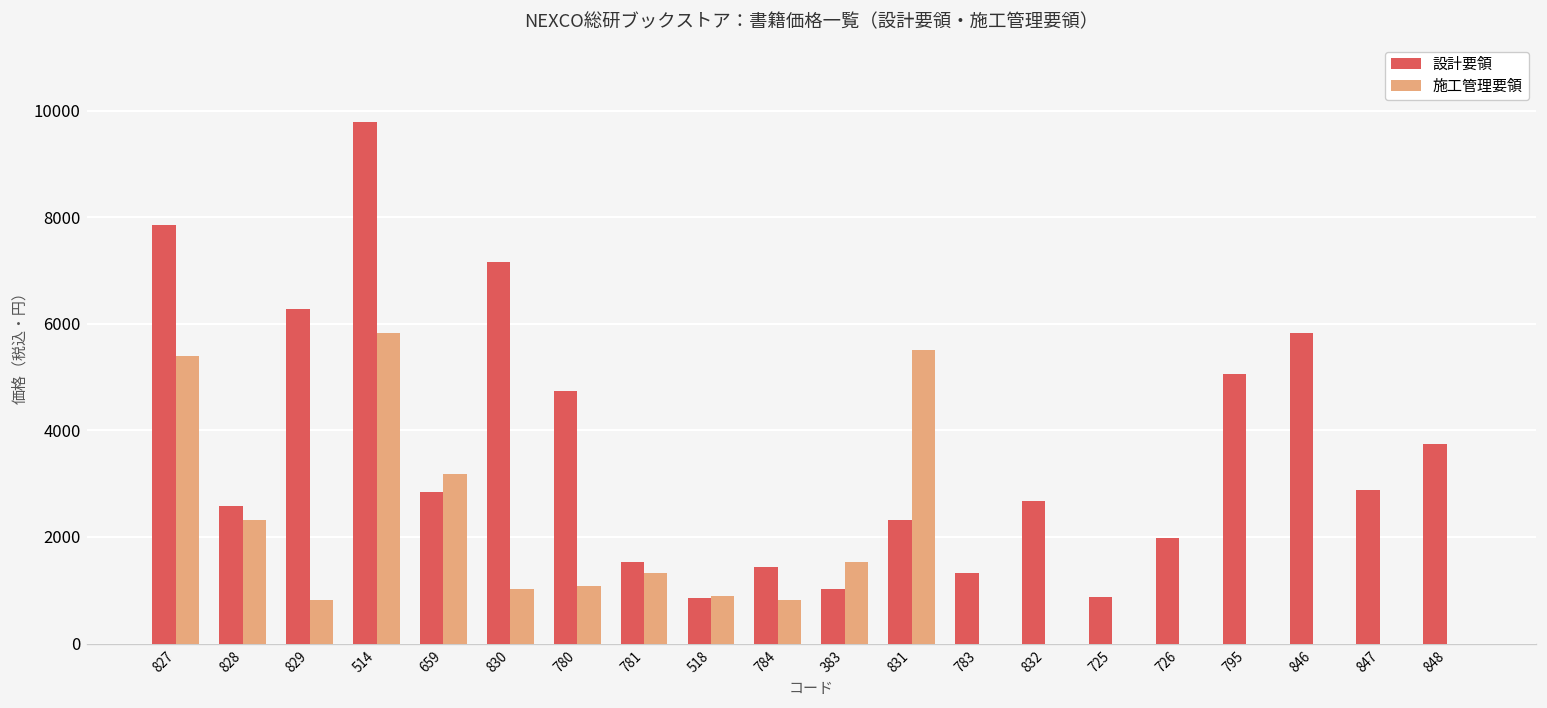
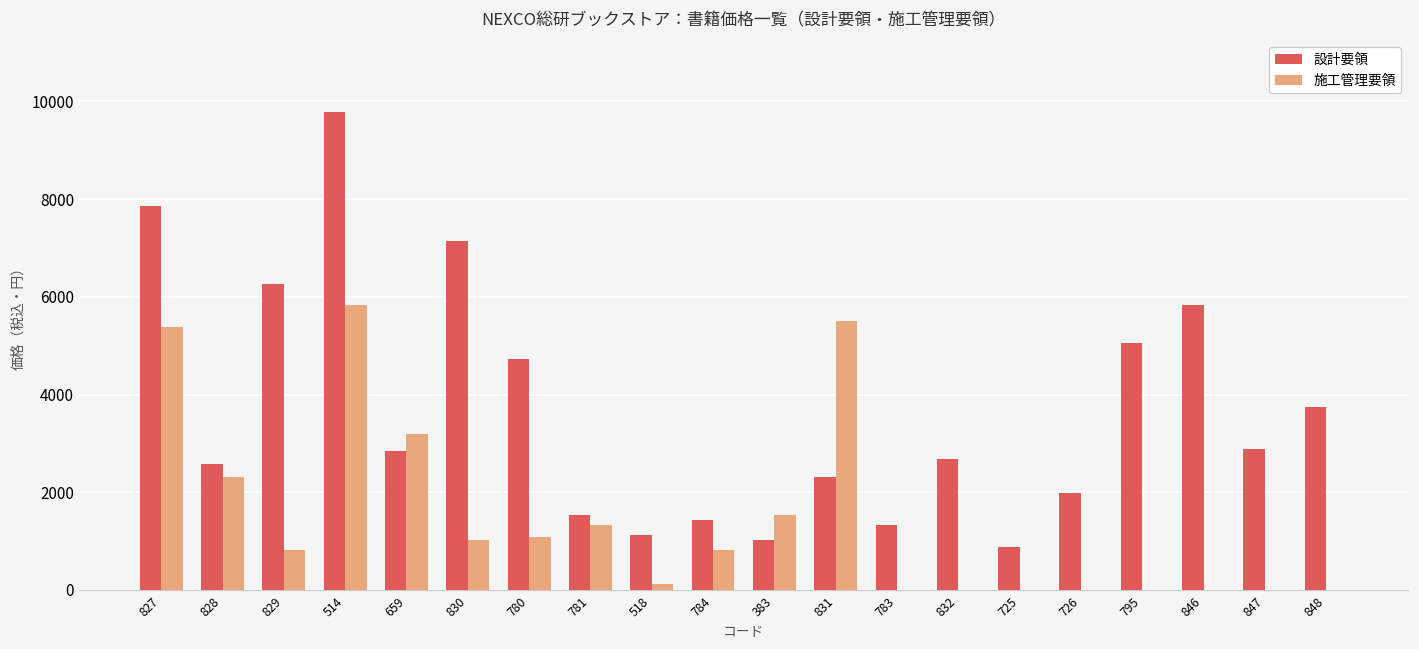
設計要領, 518: 900 -> 1100
施工管理要領, 518: 900 -> 100
